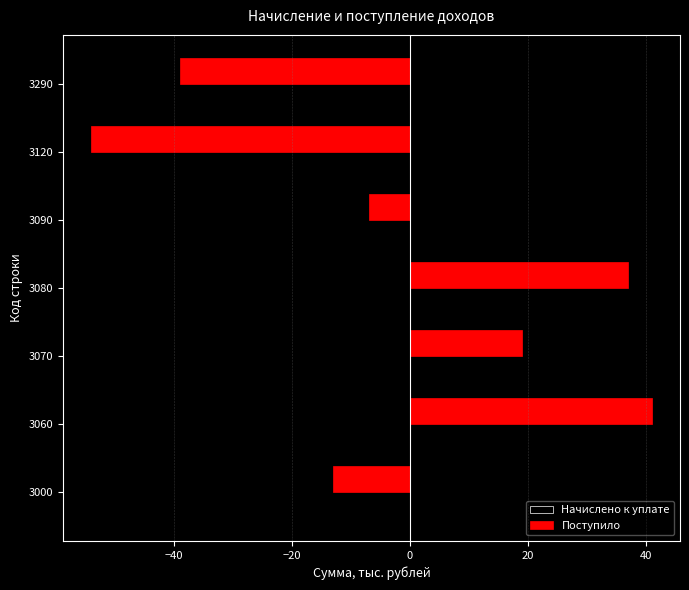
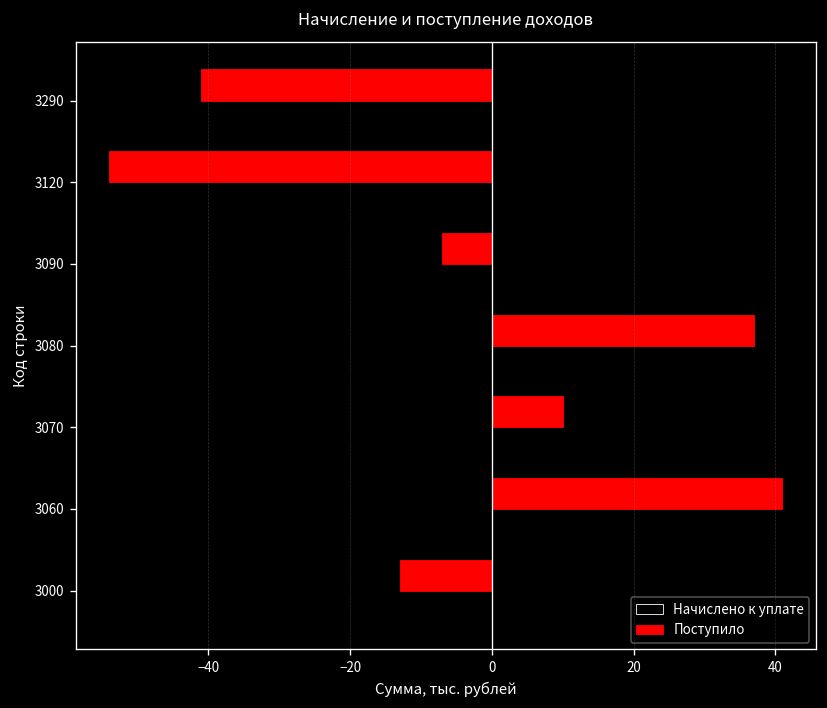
Поступило, 3290: -39 -> -41
Поступило, 3070: 19 -> 10
